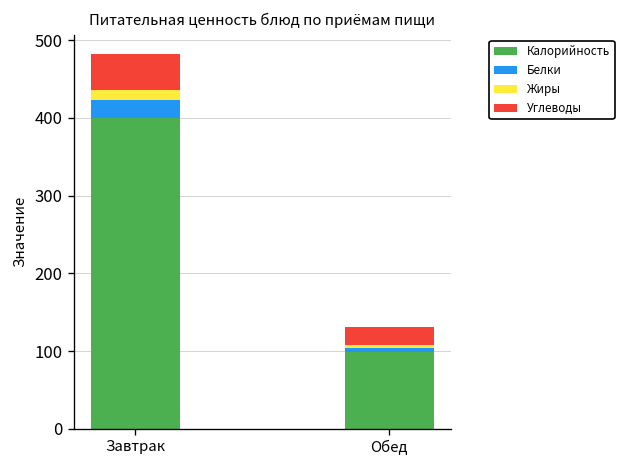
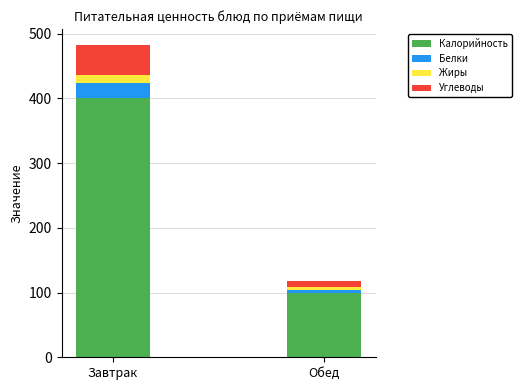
Углеводы, Обед: 20 -> 10
